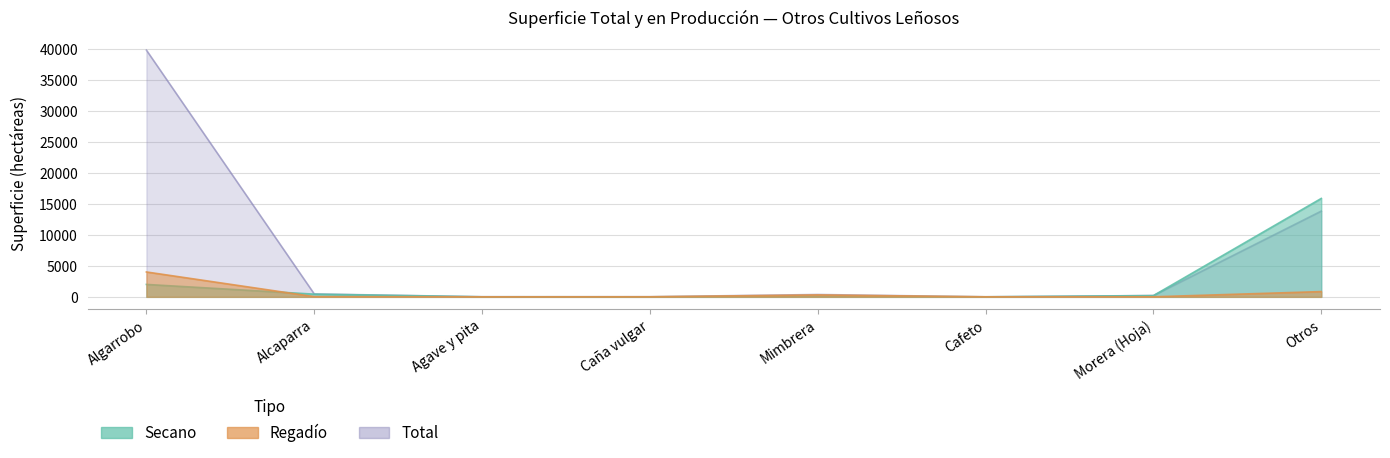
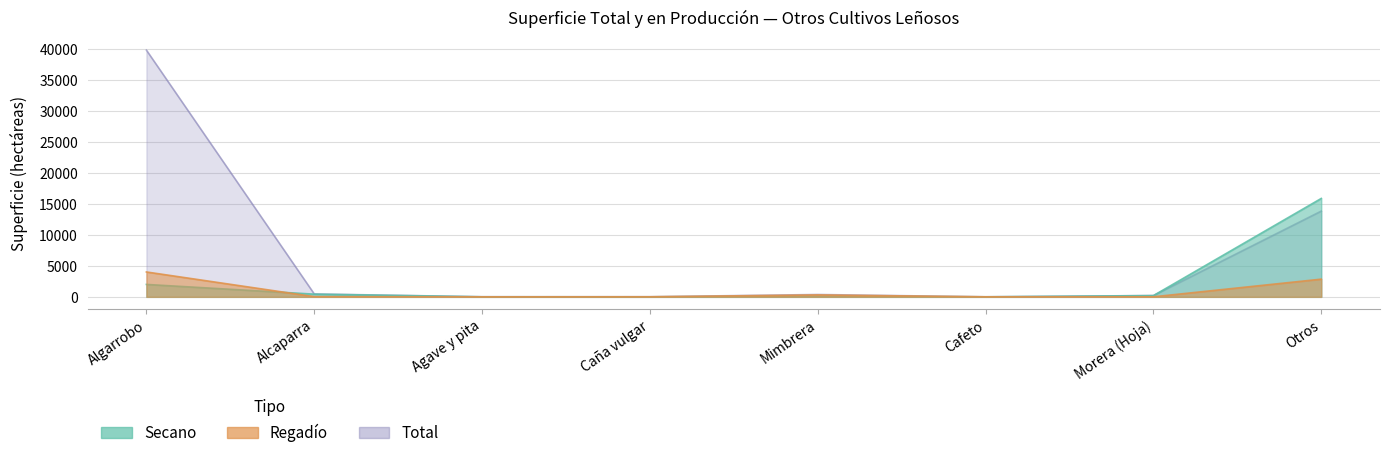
Regadío, Otros: 1000 -> 3000
